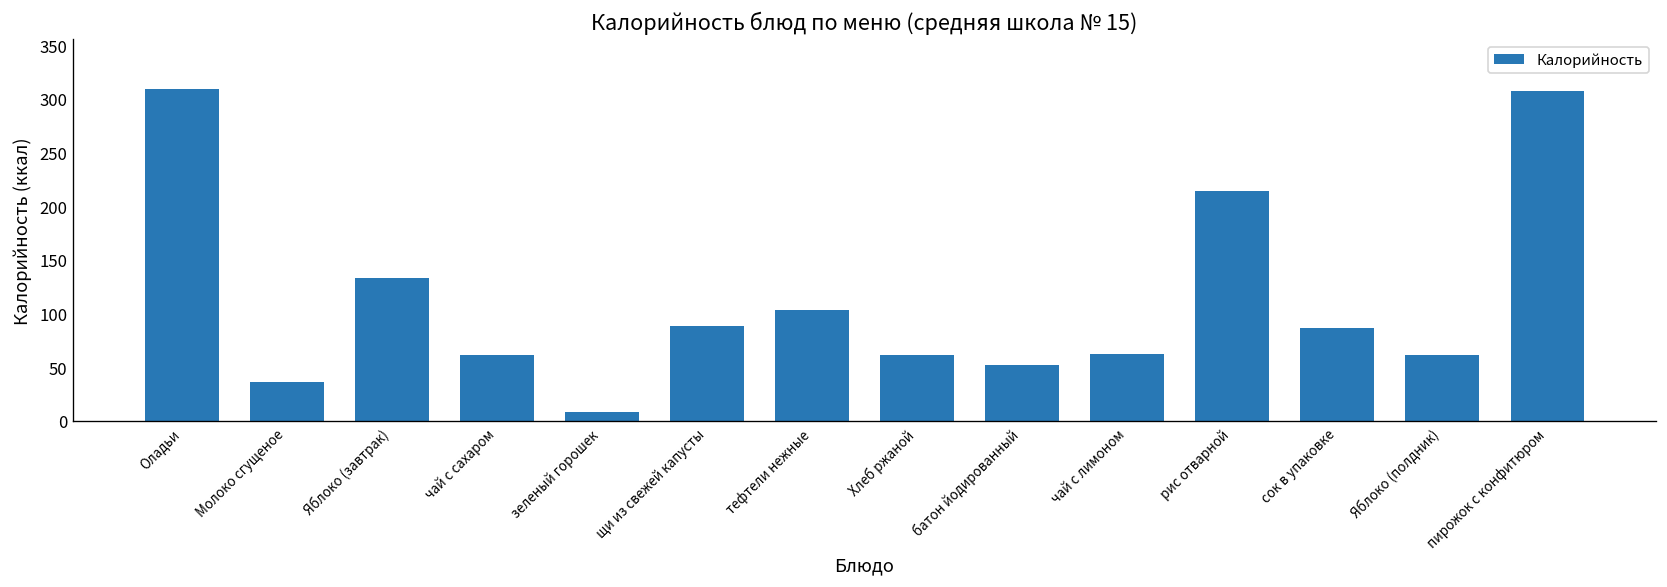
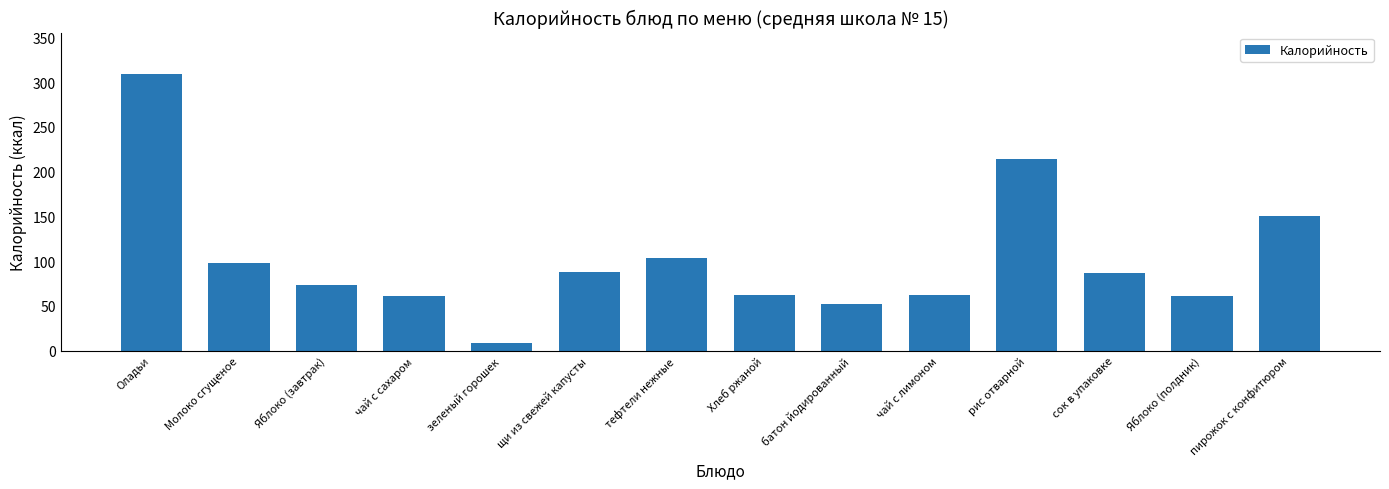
Молоко сгущеное: 40 -> 100
Яблоко (завтрак): 130 -> 70
пирожок с конфитюром: 310 -> 150
